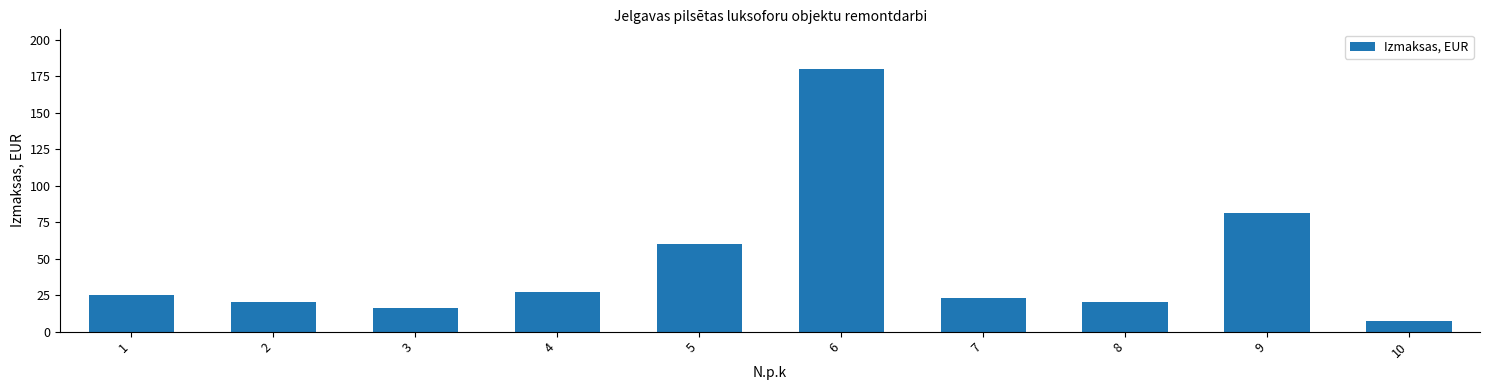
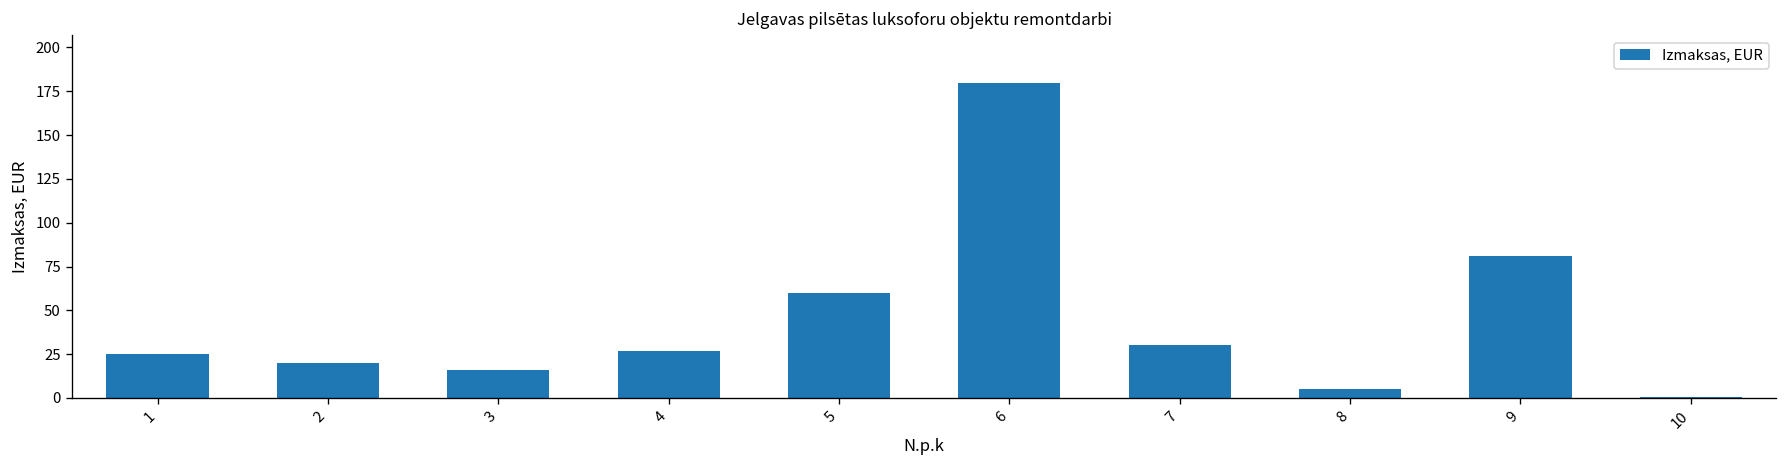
7: 23 -> 30
8: 20 -> 5
10: 7 -> 1
